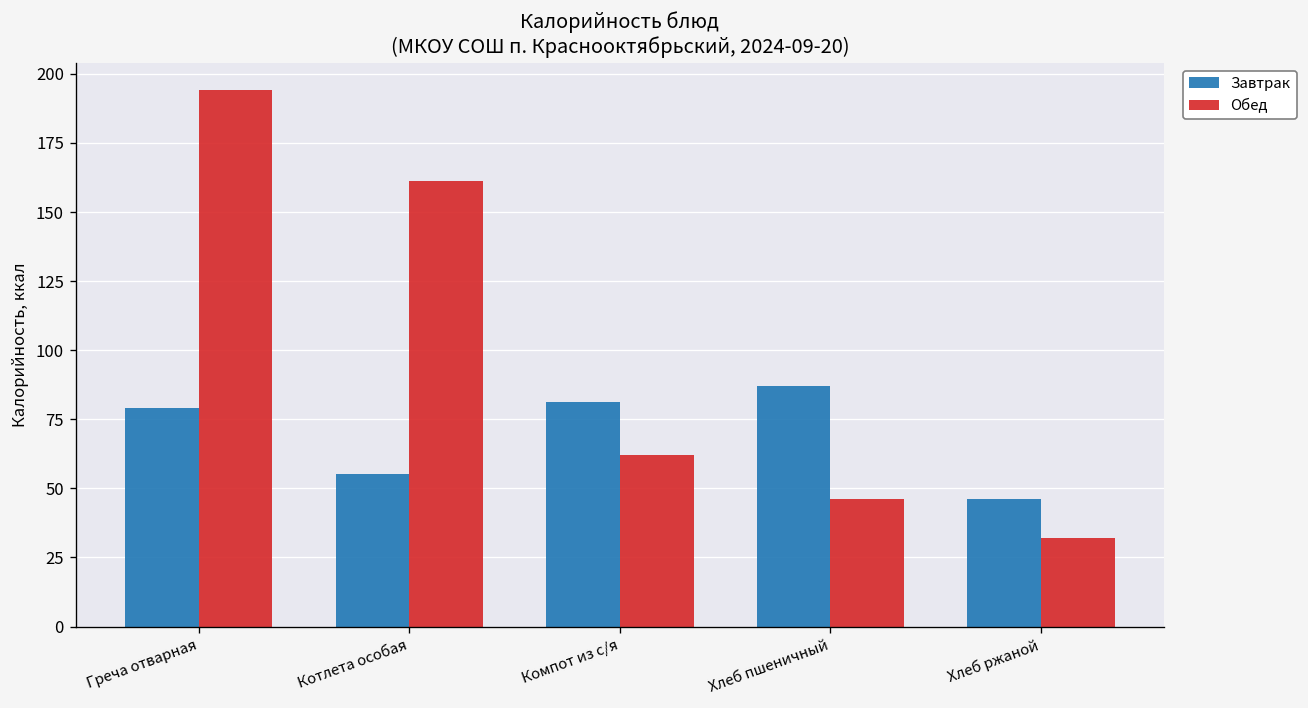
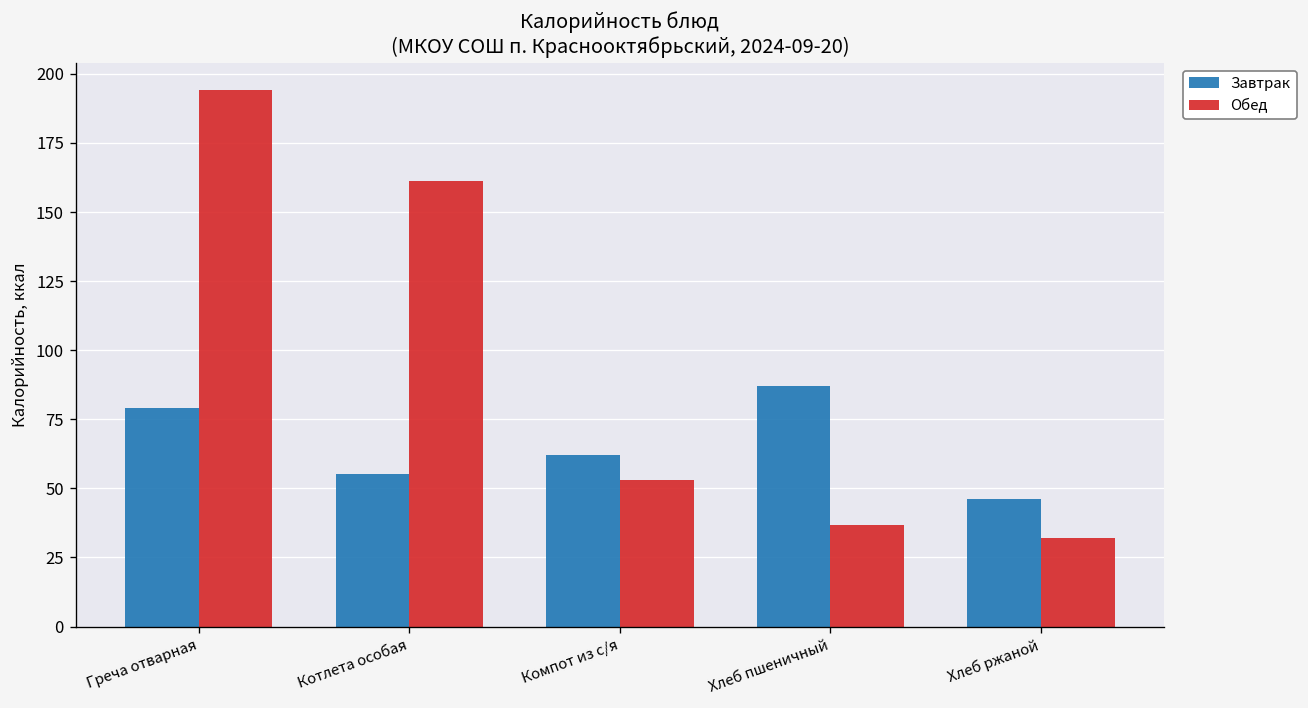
Завтрак, Компот из с/я: 81 -> 62
Обед, Компот из с/я: 62 -> 53
Обед, Хлеб пшеничный: 46 -> 37
